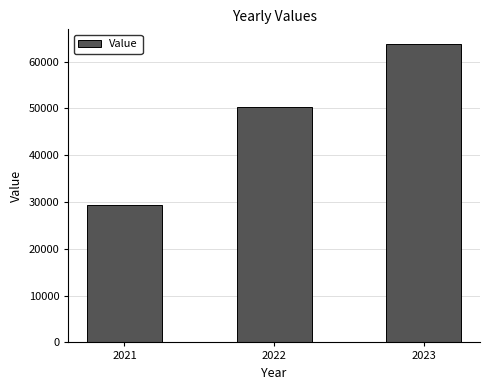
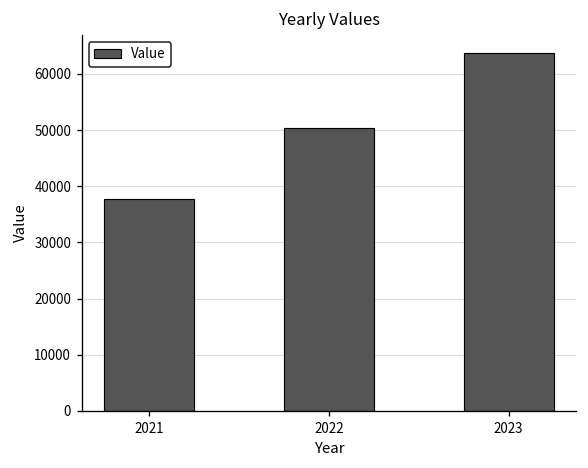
2021: 29000 -> 38000
